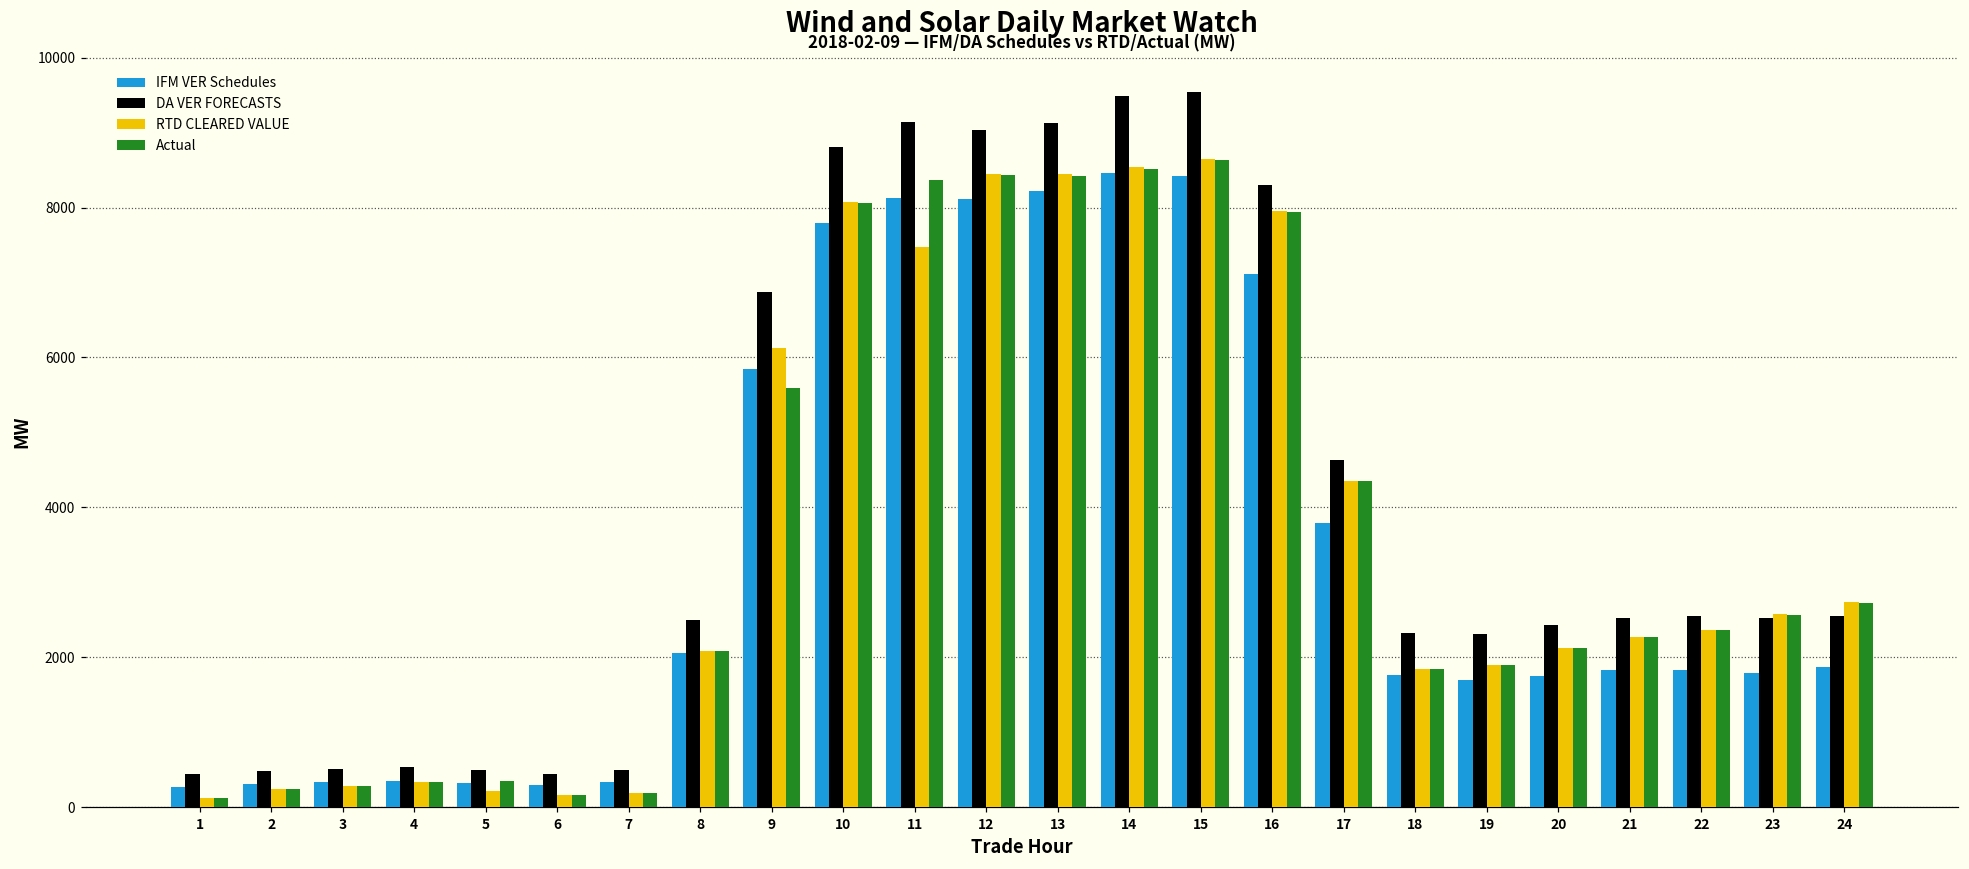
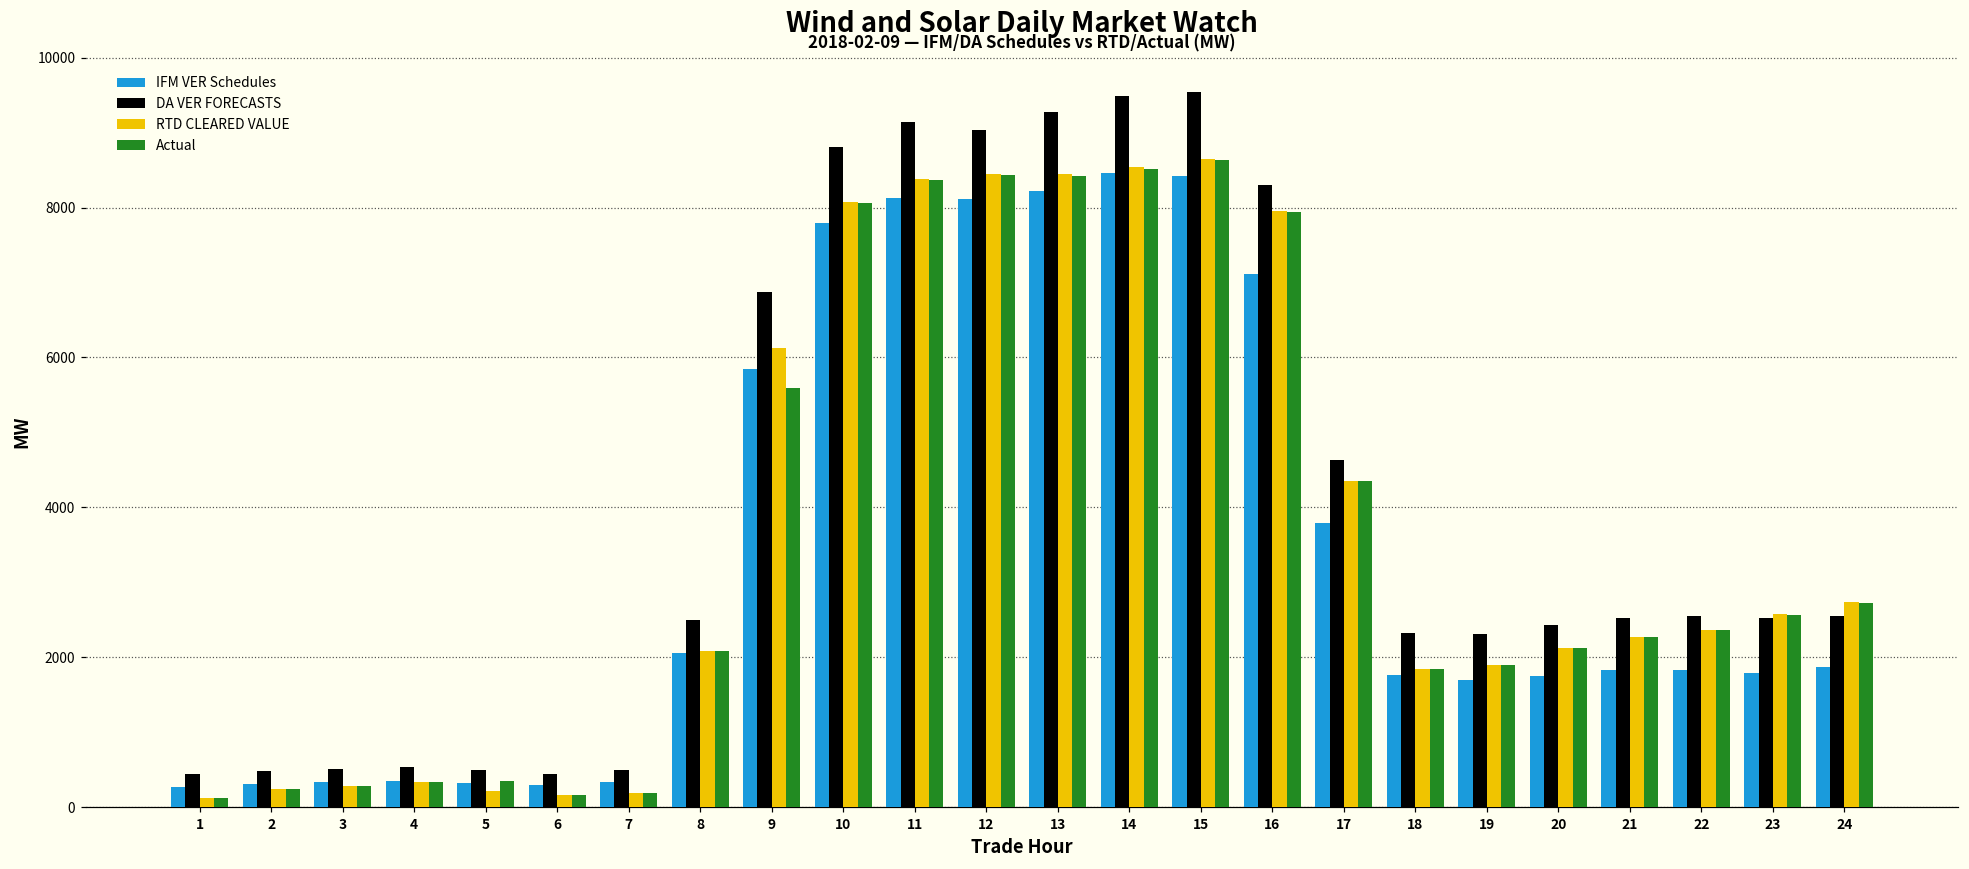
RTD CLEARED VALUE, 11: 7500 -> 8400
DA VER FORECASTS, 13: 9100 -> 9300
